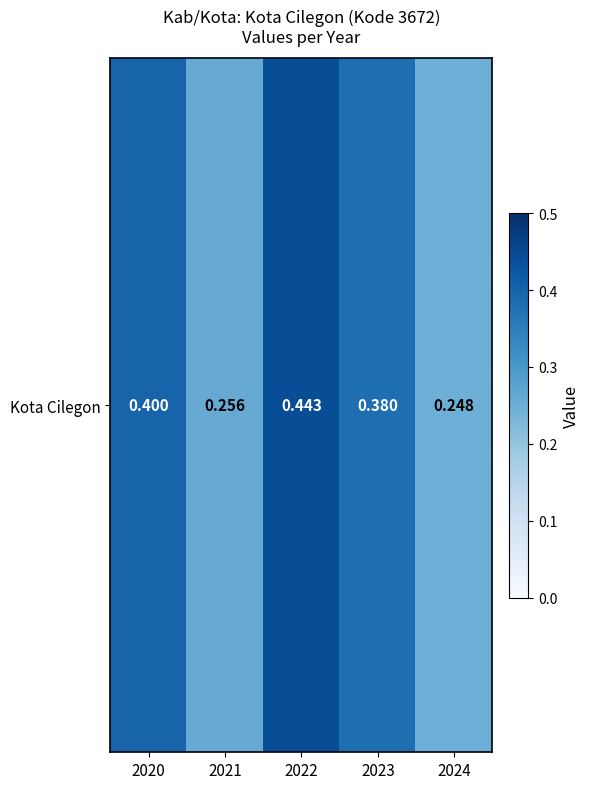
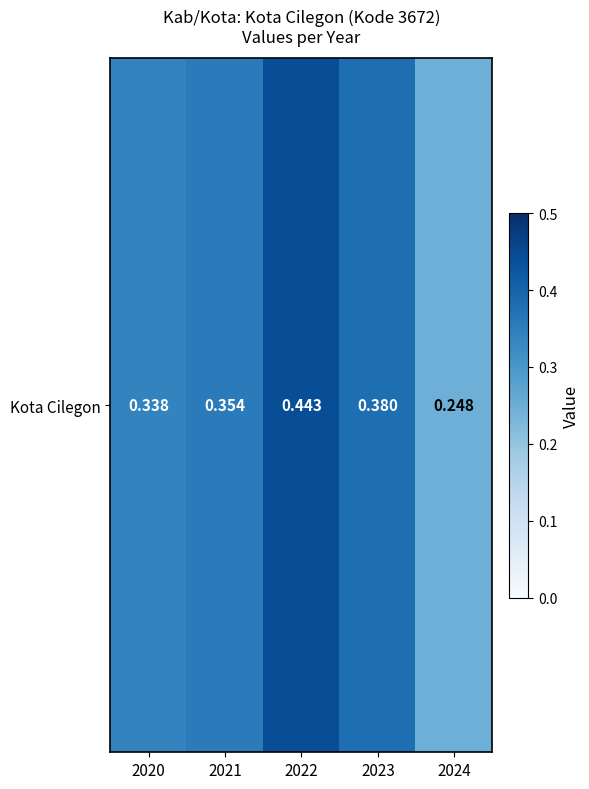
Kota Cilegon, 2020: 0.400 -> 0.338
Kota Cilegon, 2021: 0.256 -> 0.354
